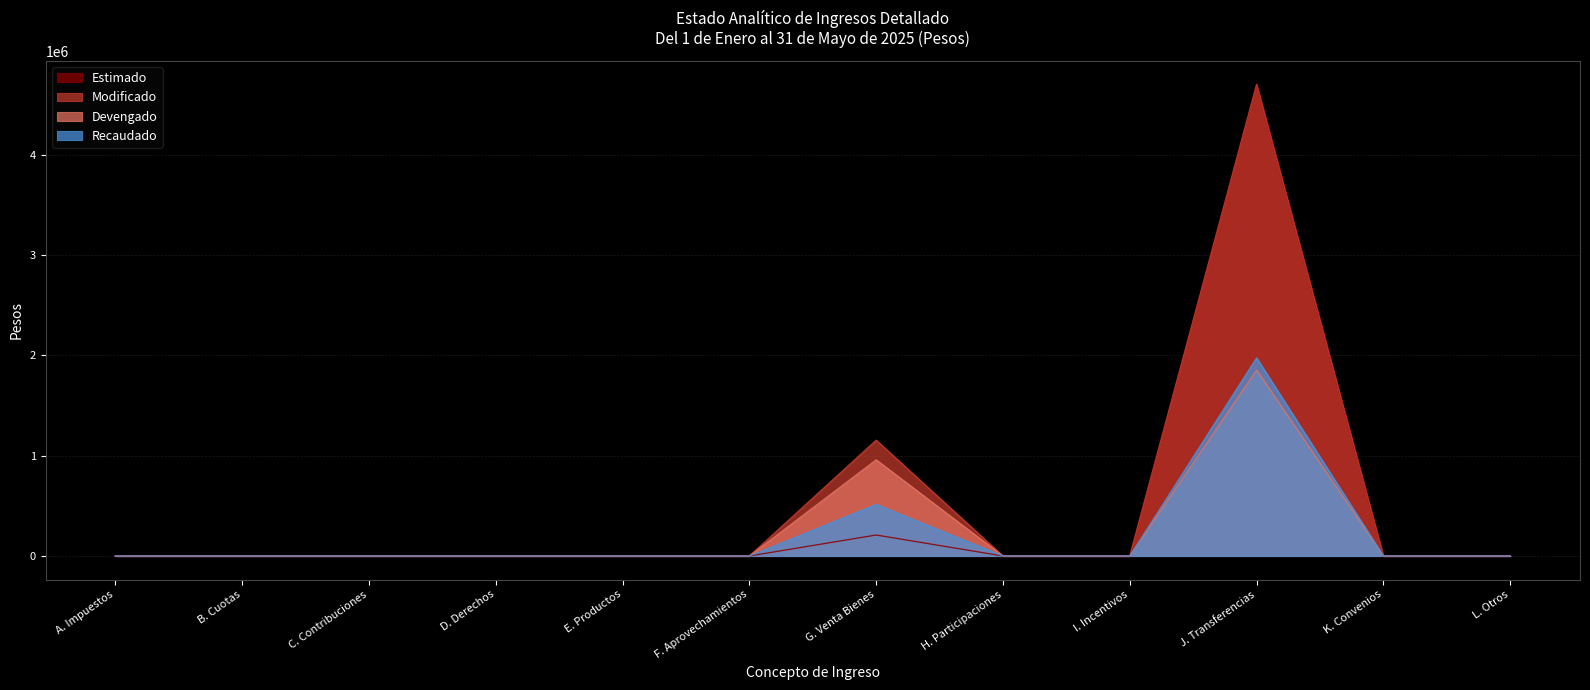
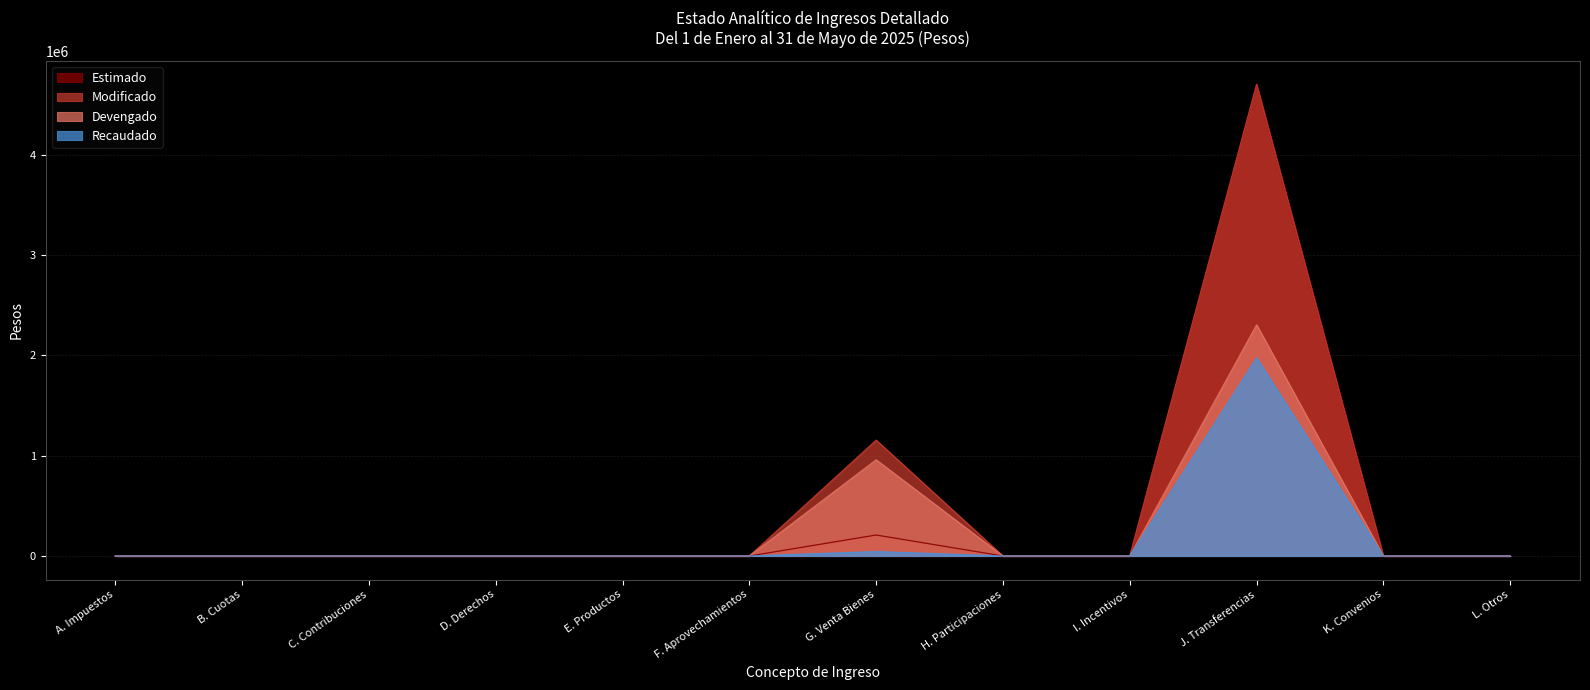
Recaudado, G. Venta Bienes: 510000 -> 40000
Devengado, J. Transferencias: 1850000 -> 2300000
